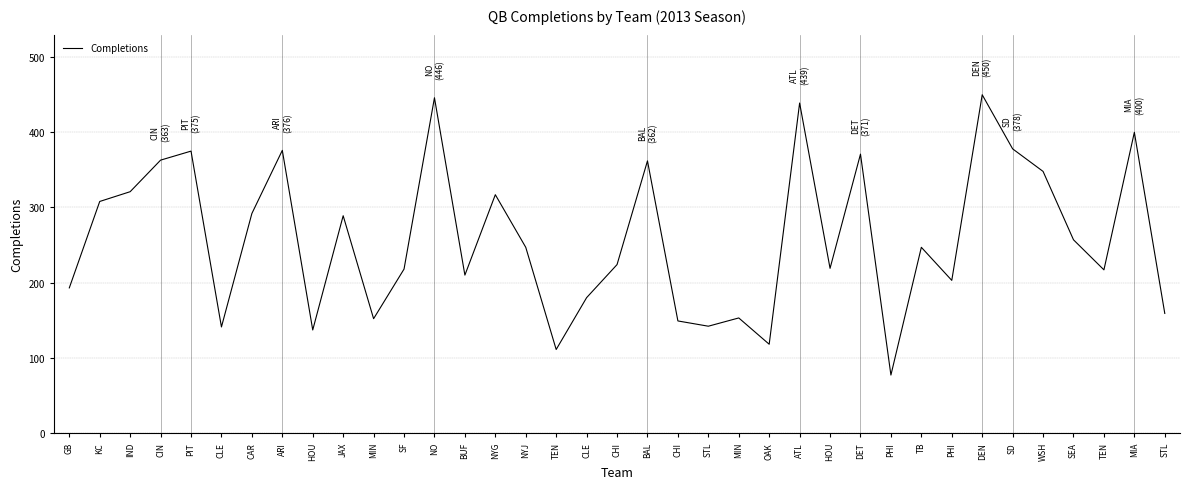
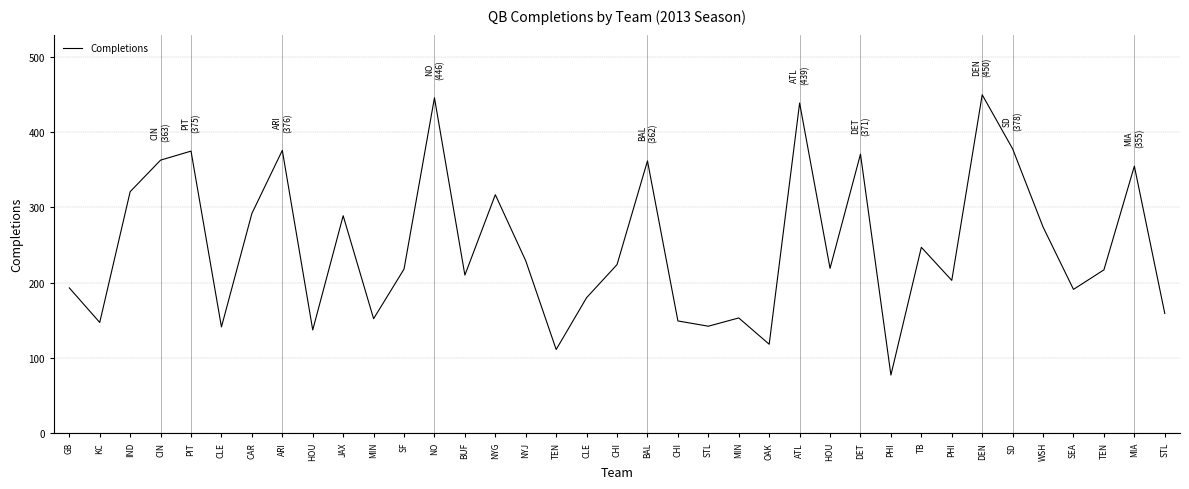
KC: 310 -> 150
NYJ: 250 -> 230
WSH: 350 -> 270
SEA: 260 -> 190
MIA: (400) -> (355)
